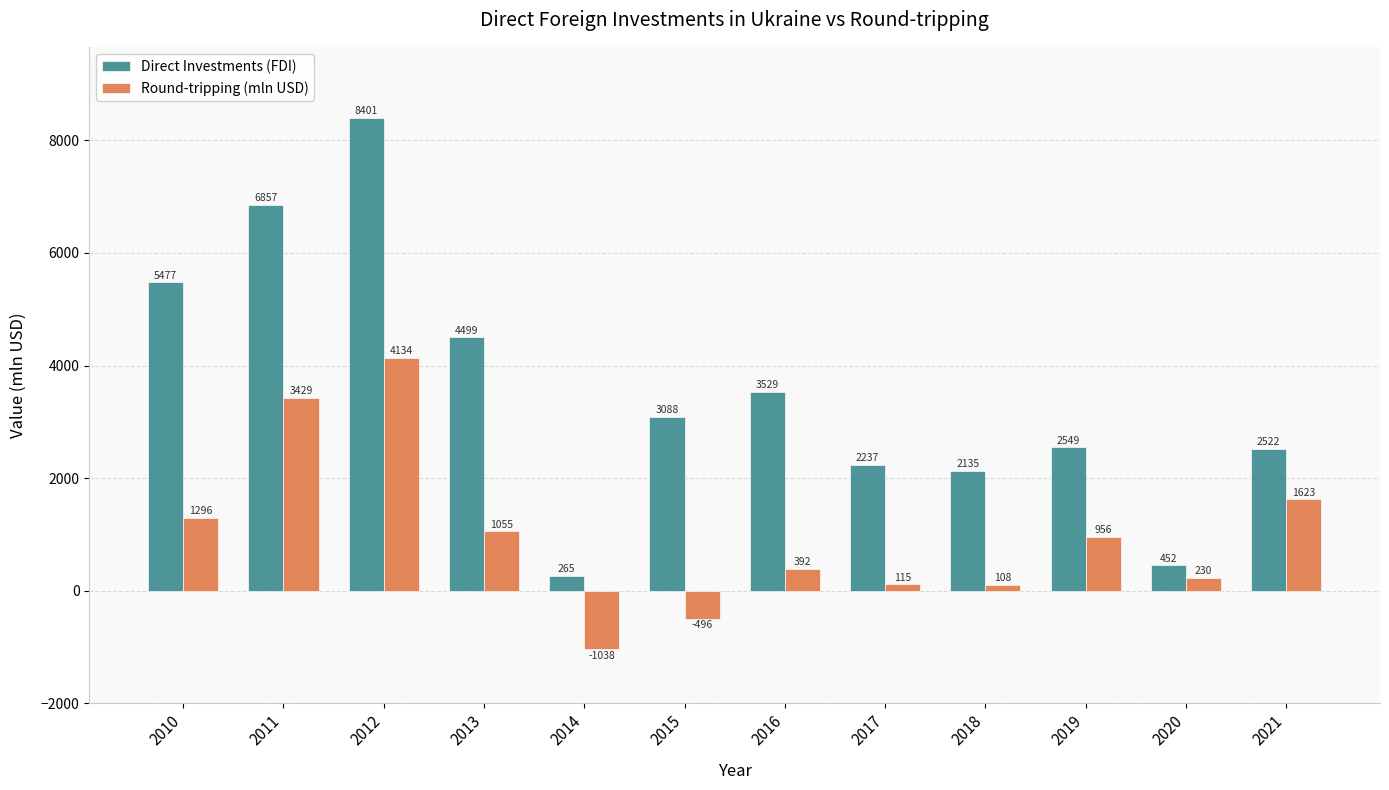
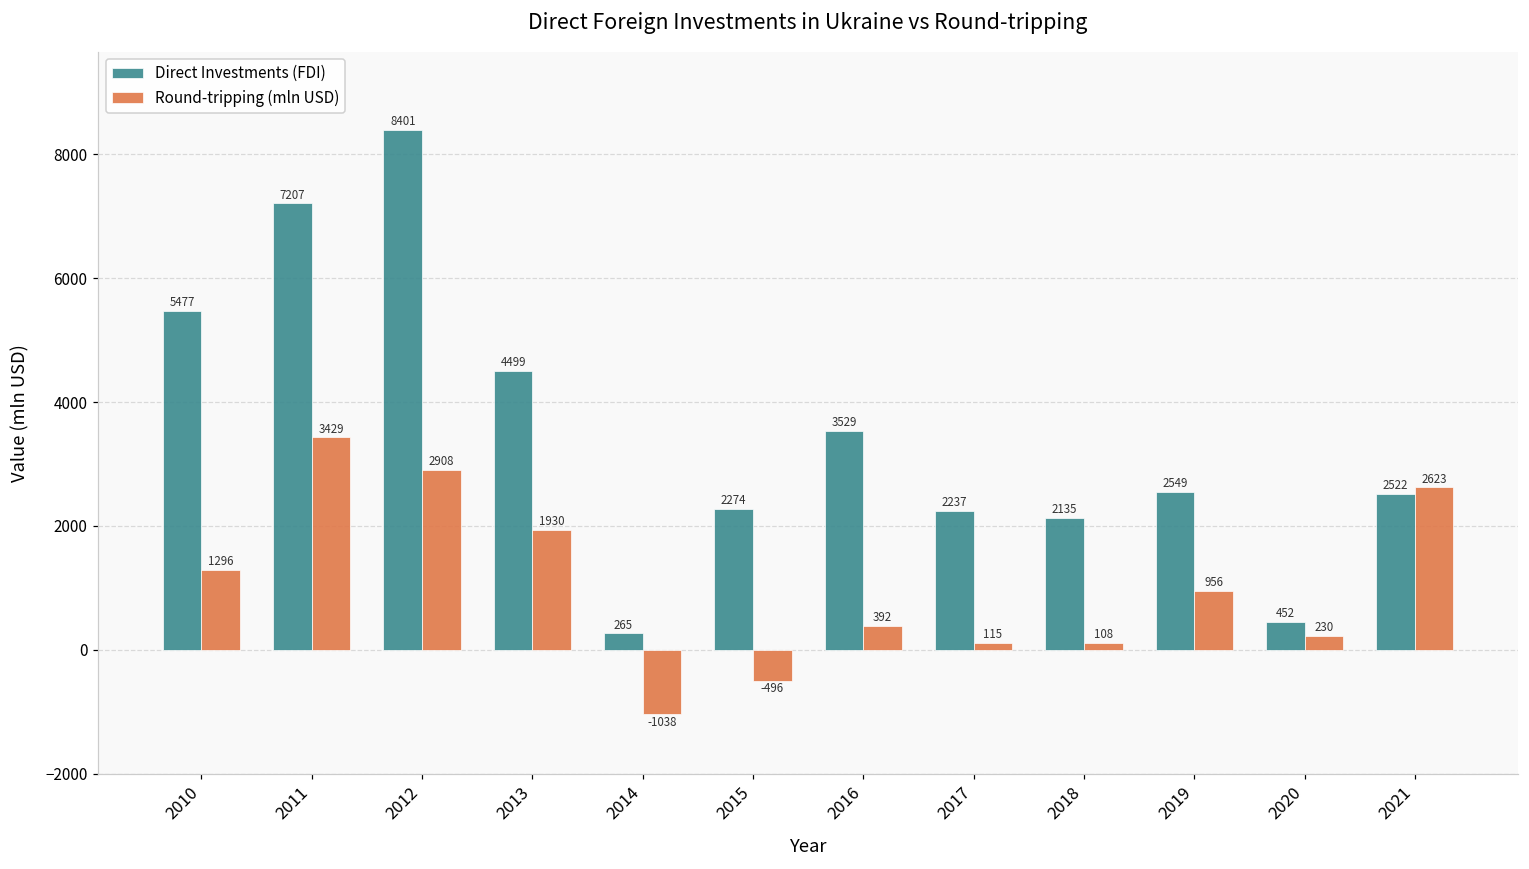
Direct Investments (FDI), 2011: 6857 -> 7207
Round-tripping (mln USD), 2012: 4134 -> 2908
Round-tripping (mln USD), 2013: 1055 -> 1930
Direct Investments (FDI), 2015: 3088 -> 2274
Round-tripping (mln USD), 2021: 1623 -> 2623
